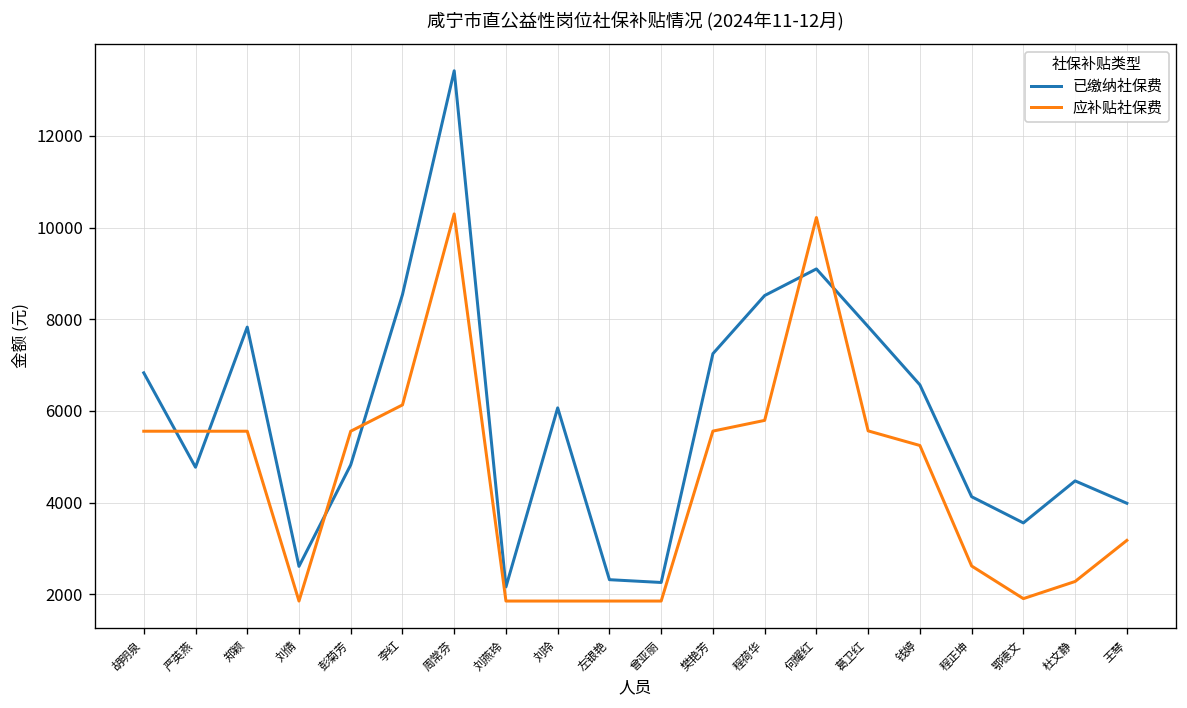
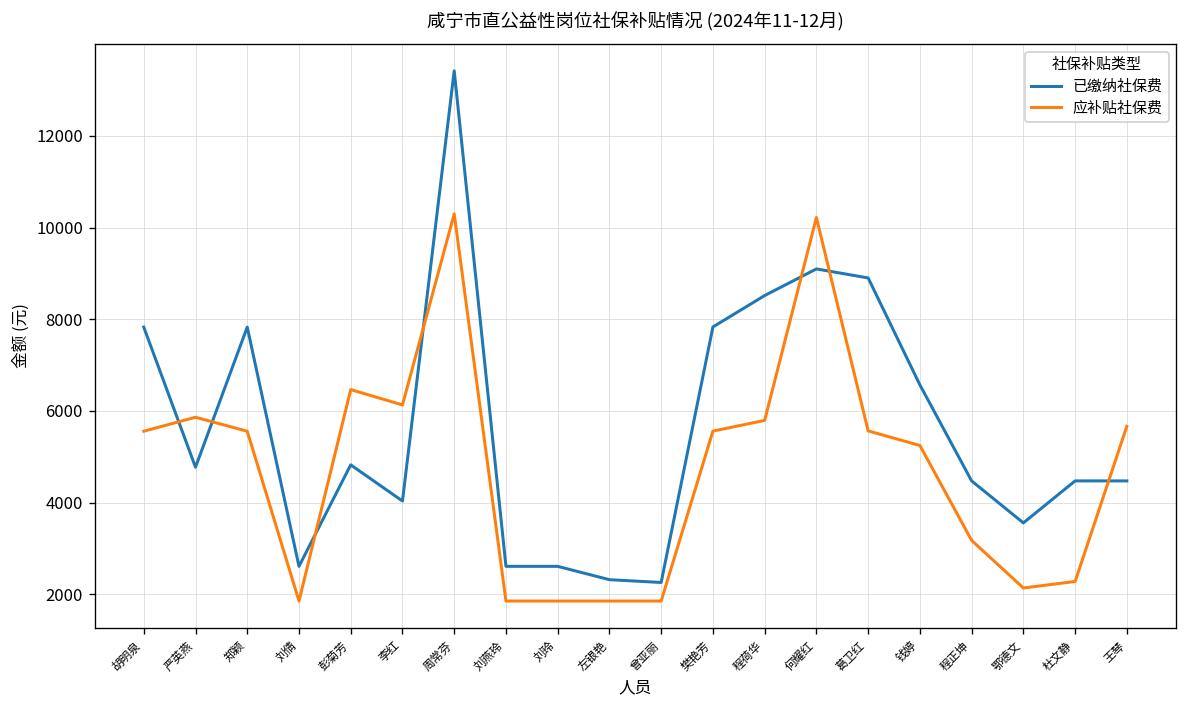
已缴纳社保费, 胡明泉: 6800 -> 7800
应补贴社保费, 严英燕: 5600 -> 5900
应补贴社保费, 彭菊芳: 5600 -> 6500
已缴纳社保费, 李红: 8500 -> 4000
已缴纳社保费, 刘燕玲: 2200 -> 2600
已缴纳社保费, 刘玲: 6100 -> 2600
已缴纳社保费, 樊艳芳: 7200 -> 7800
已缴纳社保费, 葛卫红: 7800 -> 8900
已缴纳社保费, 程正坤: 4100 -> 4500
应补贴社保费, 程正坤: 2600 -> 3200
应补贴社保费, 鄂德文: 1900 -> 2100
已缴纳社保费, 王琴: 4000 -> 4500
应补贴社保费, 王琴: 3200 -> 5700
